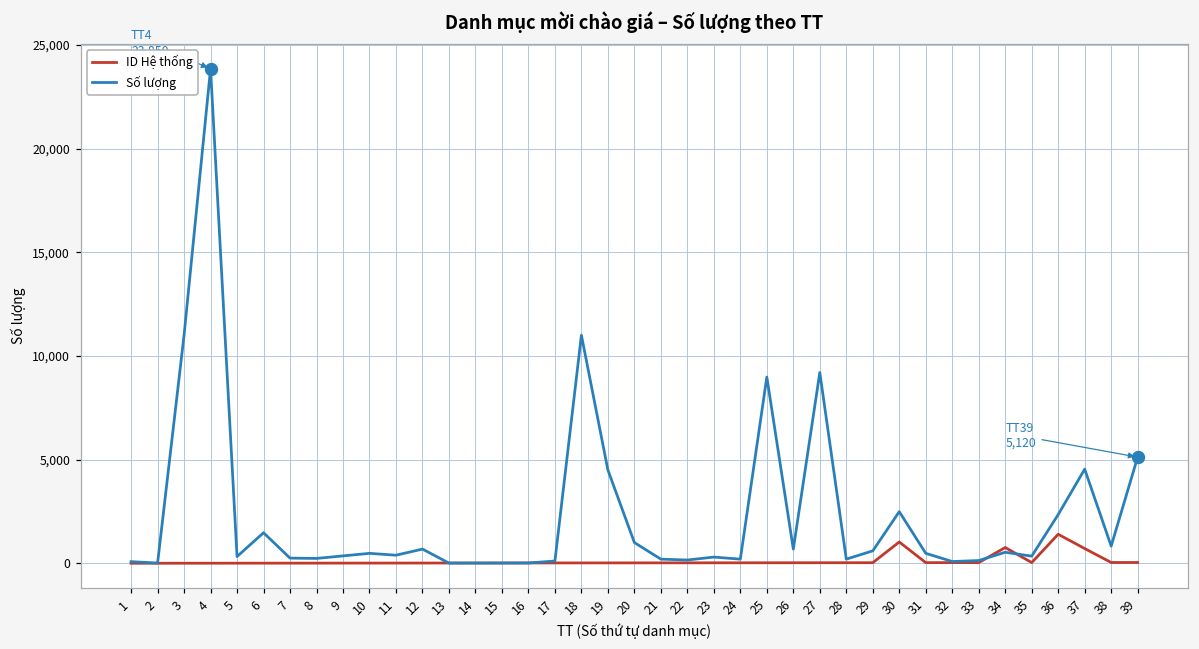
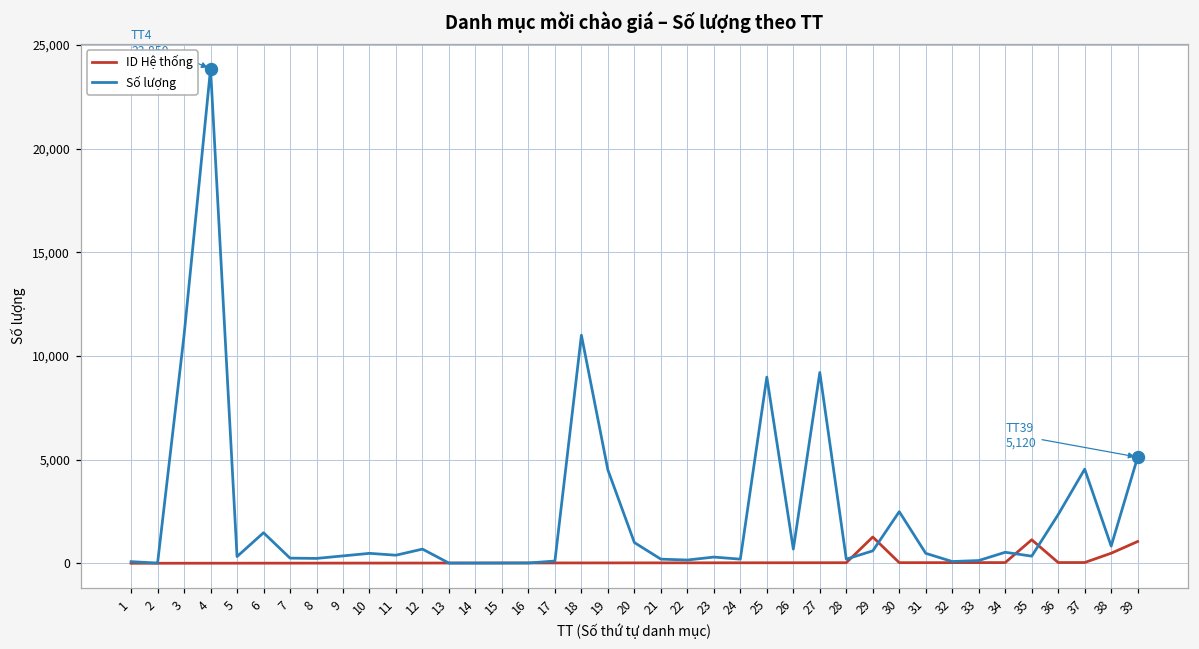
ID Hệ thống, 29: 0 -> 1,300
ID Hệ thống, 30: 1,000 -> 0
ID Hệ thống, 34: 800 -> 0
ID Hệ thống, 35: 0 -> 1,100
ID Hệ thống, 36: 1,400 -> 0
ID Hệ thống, 37: 700 -> 0
ID Hệ thống, 38: 0 -> 500
ID Hệ thống, 39: 0 -> 1,100
